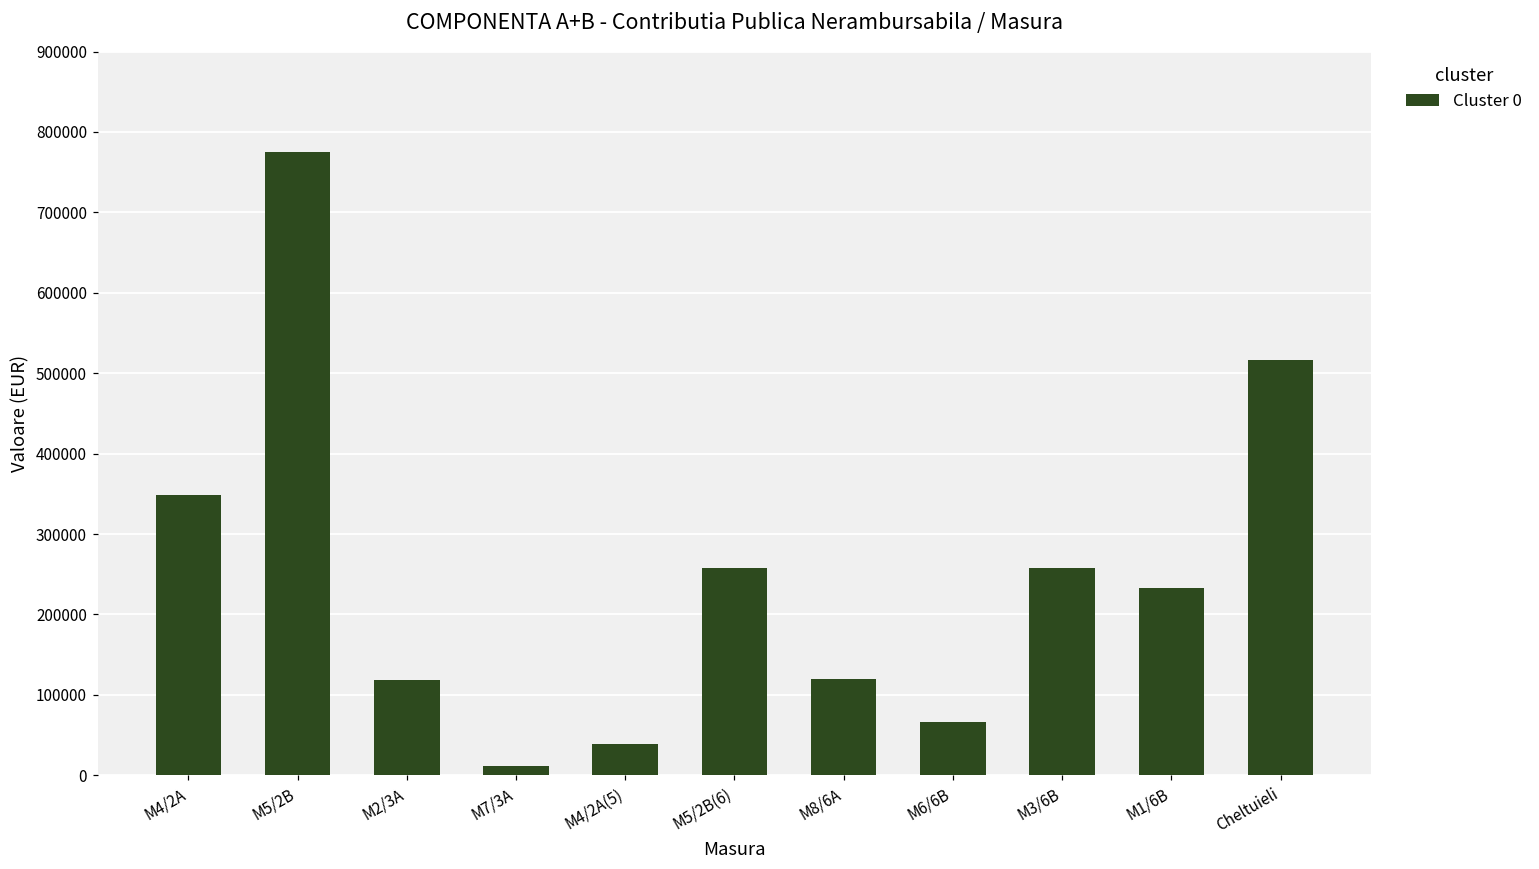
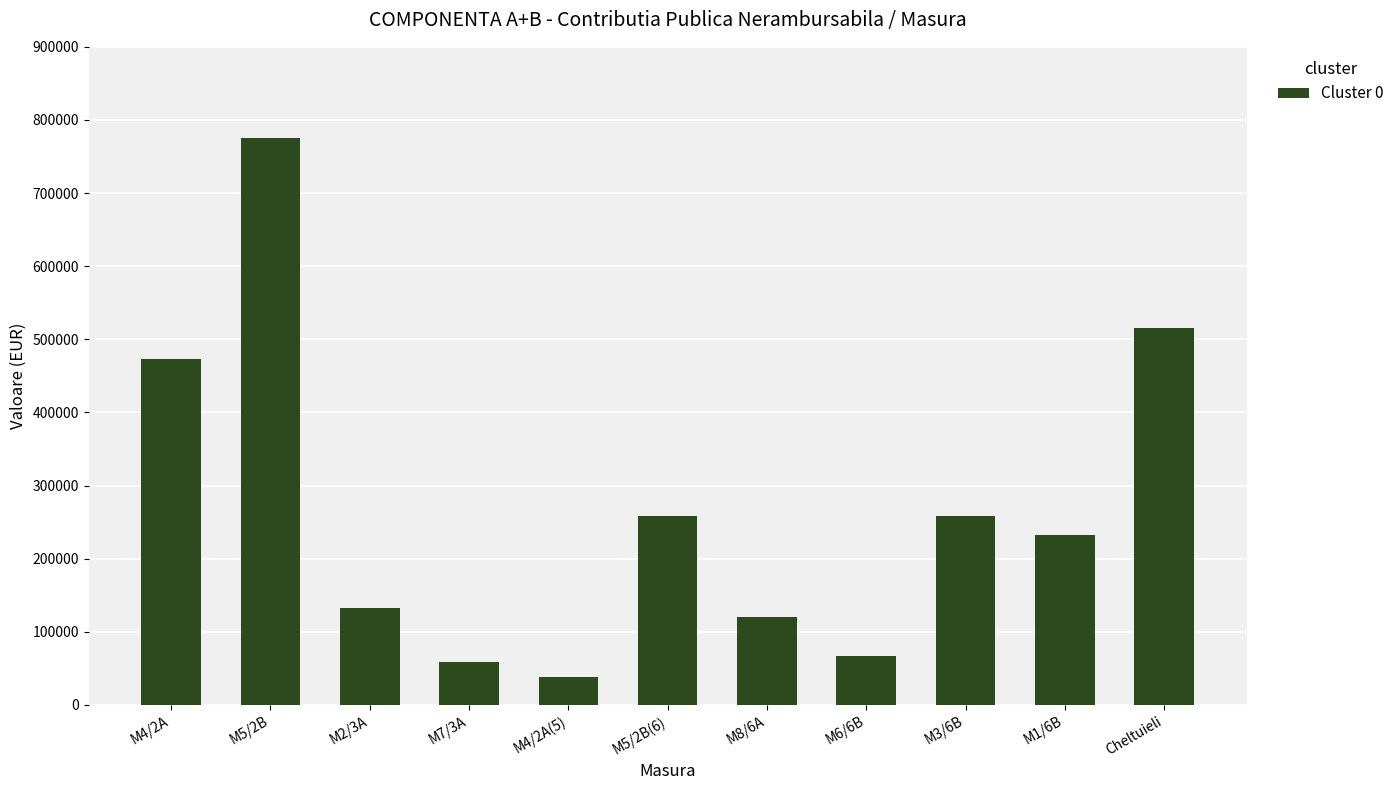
M4/2A: 350000 -> 470000
M2/3A: 120000 -> 130000
M7/3A: 10000 -> 60000
